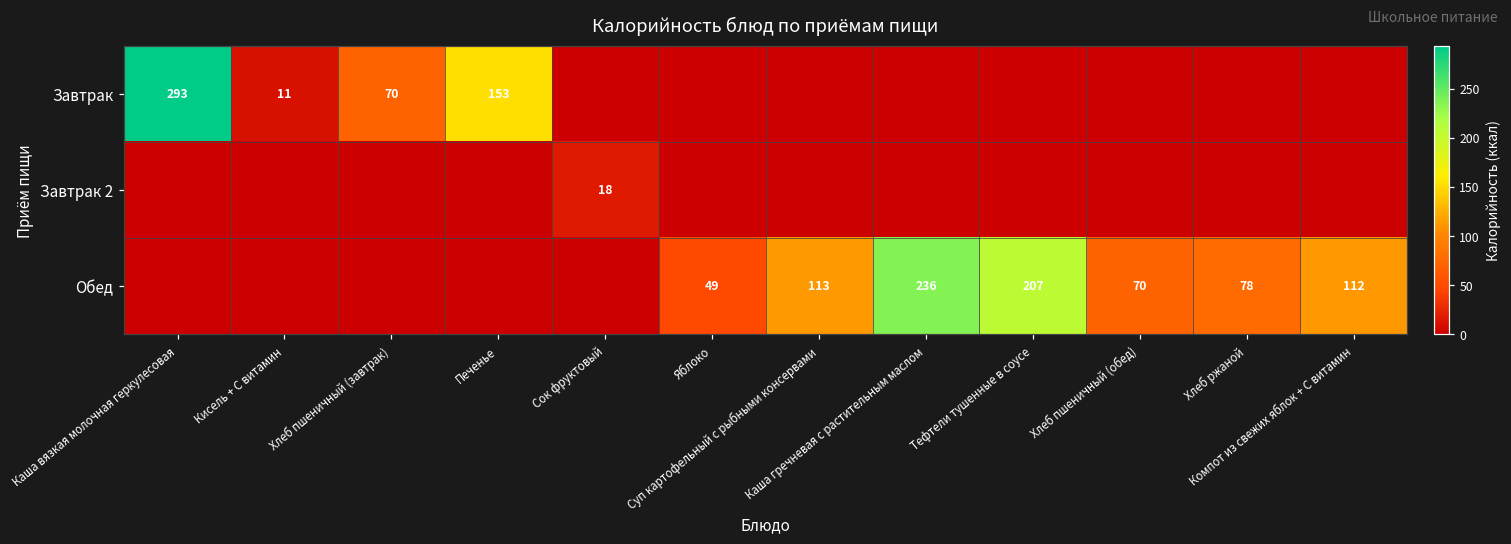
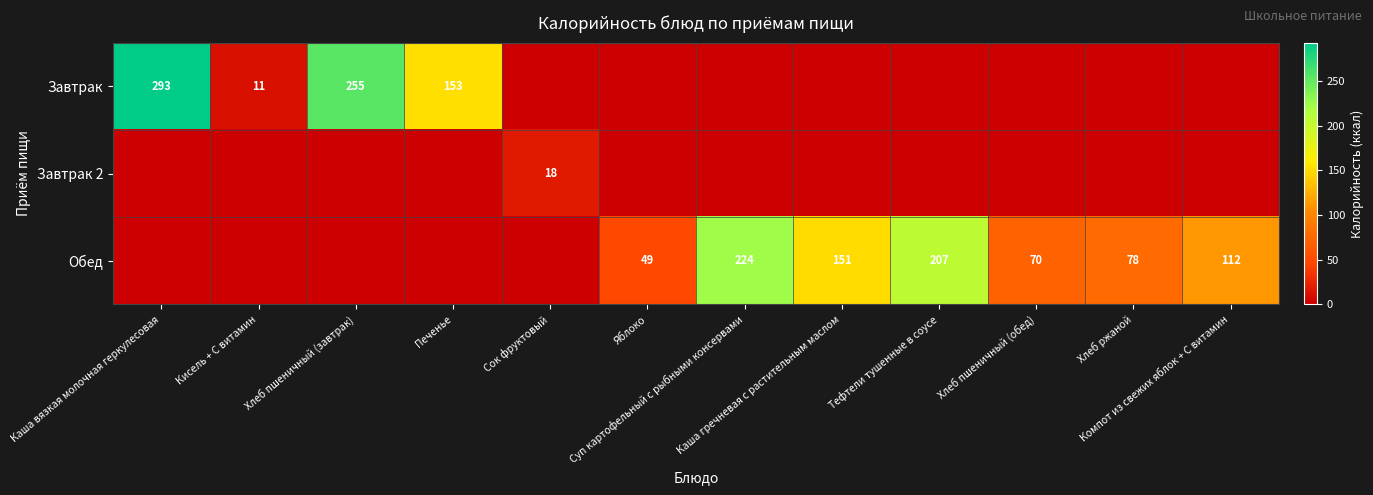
Завтрак, Хлеб пшеничный (завтрак): 70 -> 255
Обед, Суп картофельный с рыбными консервами: 113 -> 224
Обед, Каша гречневая с растительным маслом: 236 -> 151
